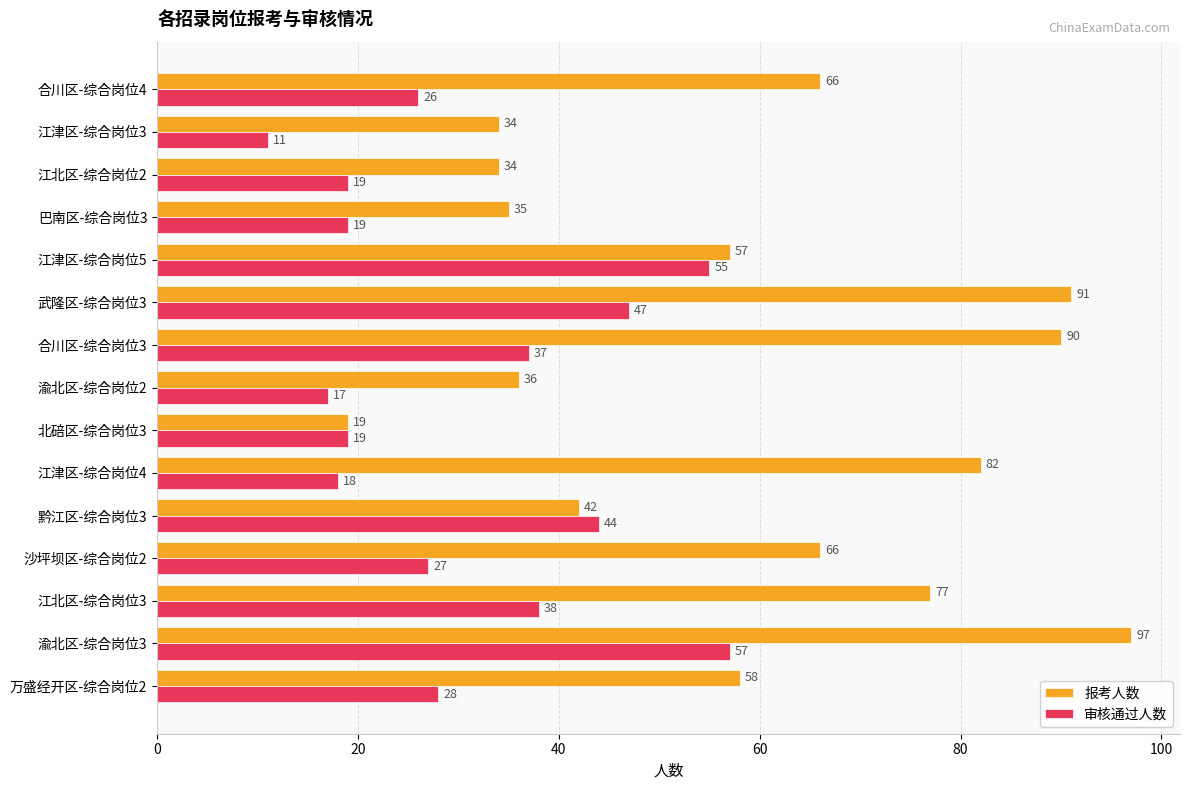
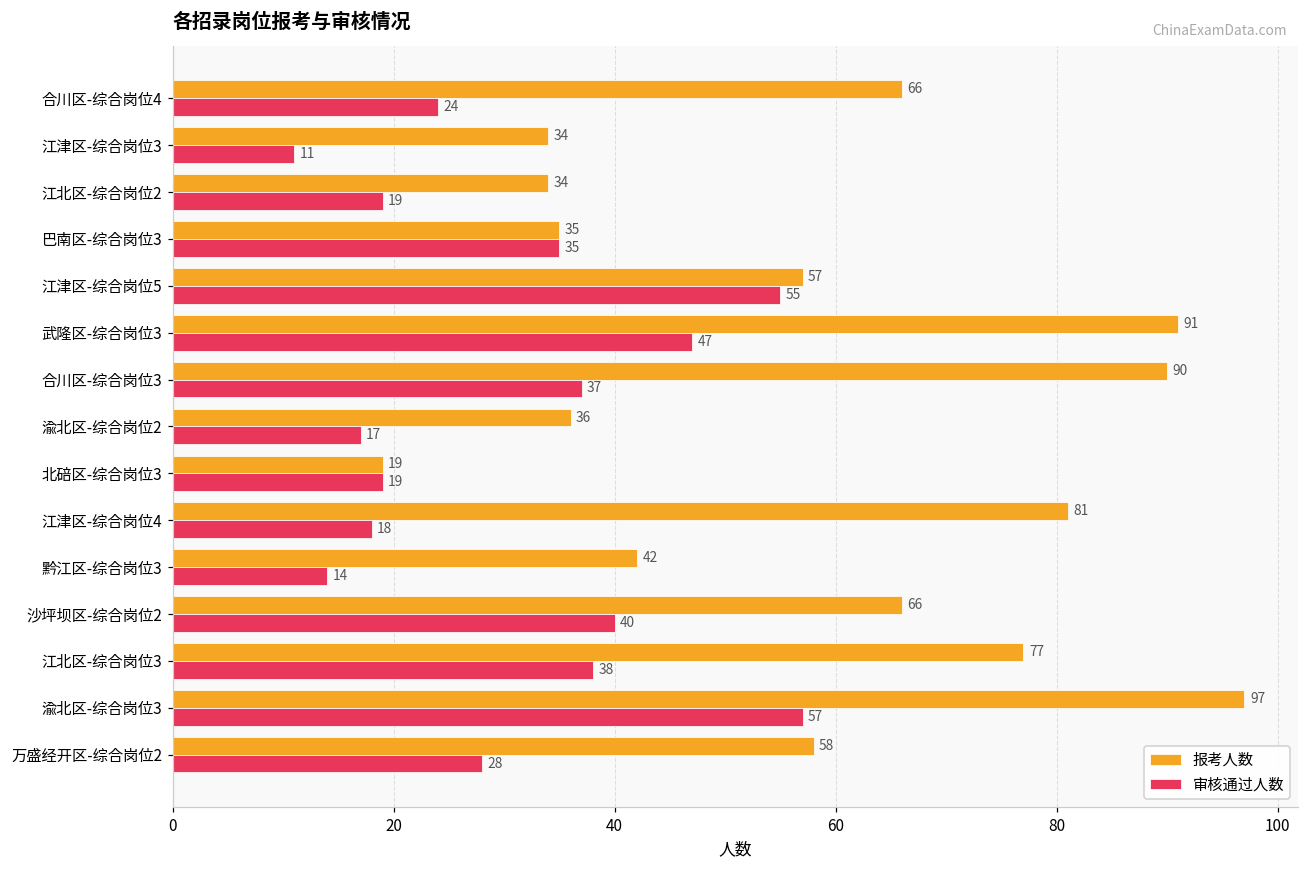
审核通过人数, 合川区-综合岗位4: 26 -> 24
审核通过人数, 巴南区-综合岗位3: 19 -> 35
报考人数, 江津区-综合岗位4: 82 -> 81
审核通过人数, 黔江区-综合岗位3: 44 -> 14
审核通过人数, 沙坪坝区-综合岗位2: 27 -> 40
